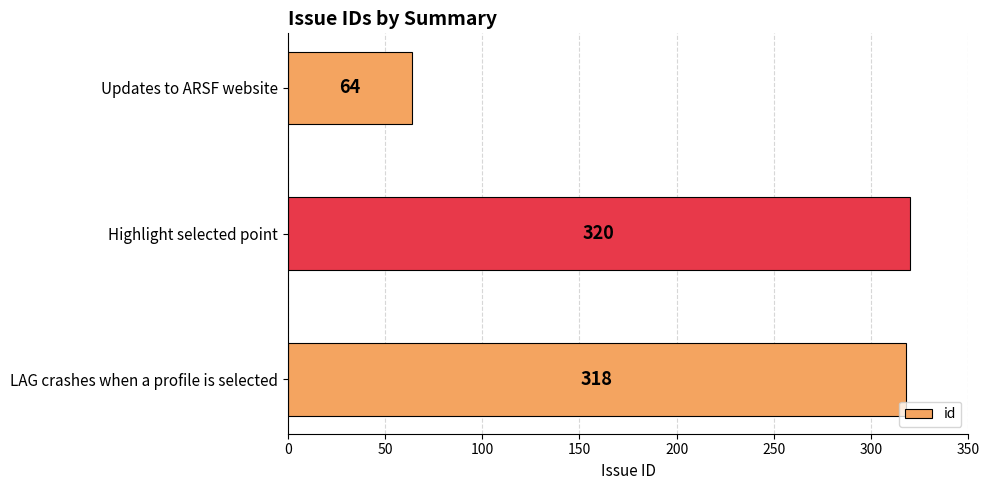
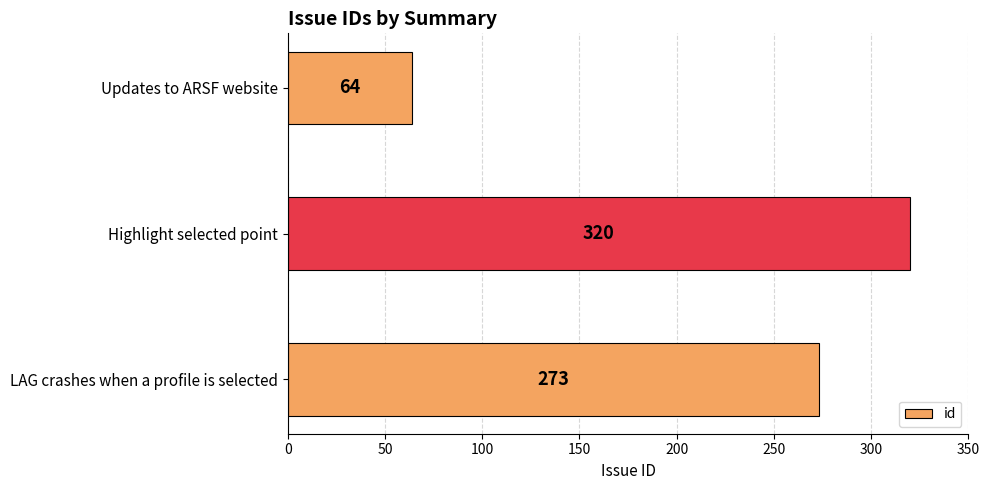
LAG crashes when a profile is selected: 318 -> 273
